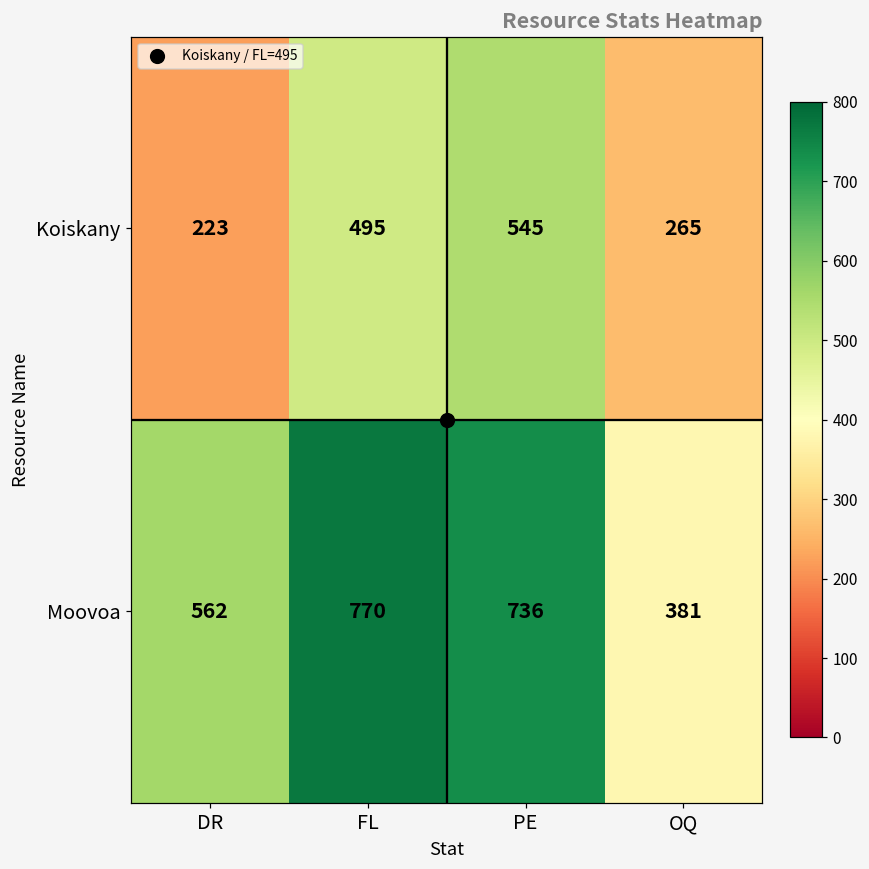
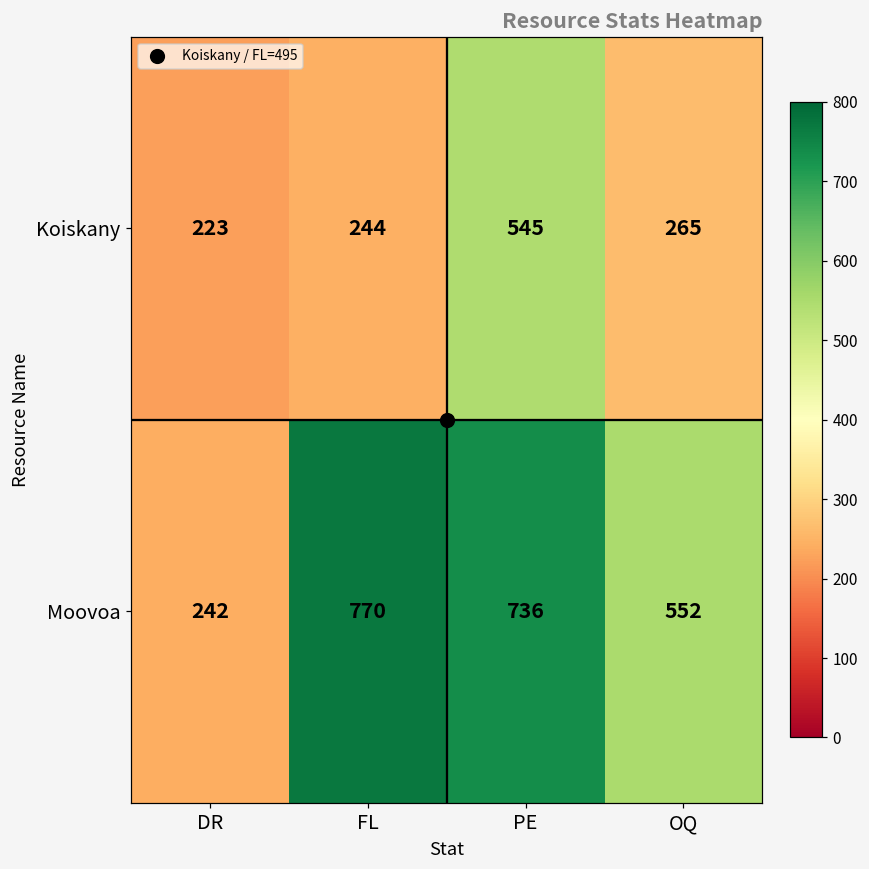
Koiskany, FL: 495 -> 244
Moovoa, DR: 562 -> 242
Moovoa, OQ: 381 -> 552
